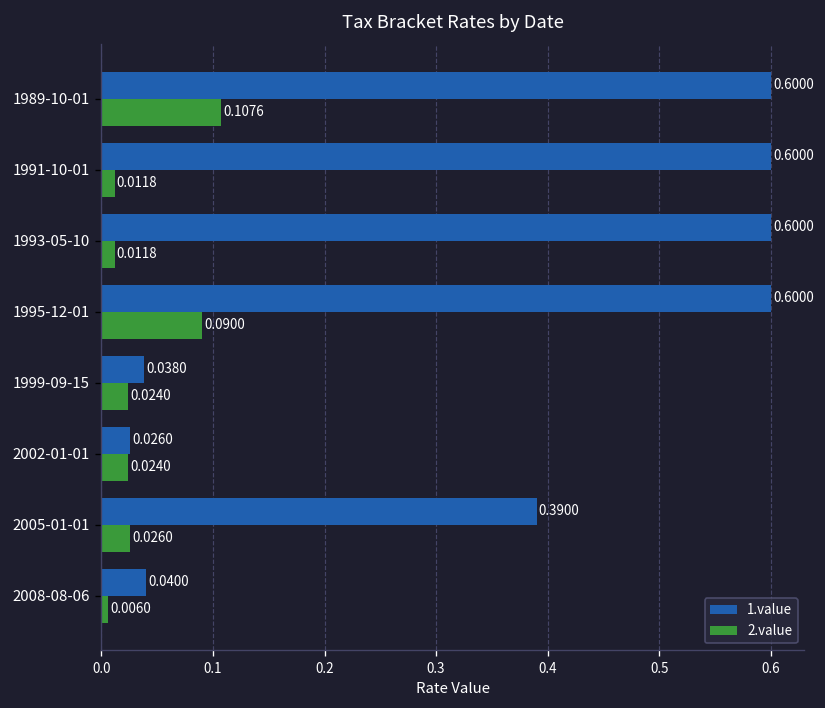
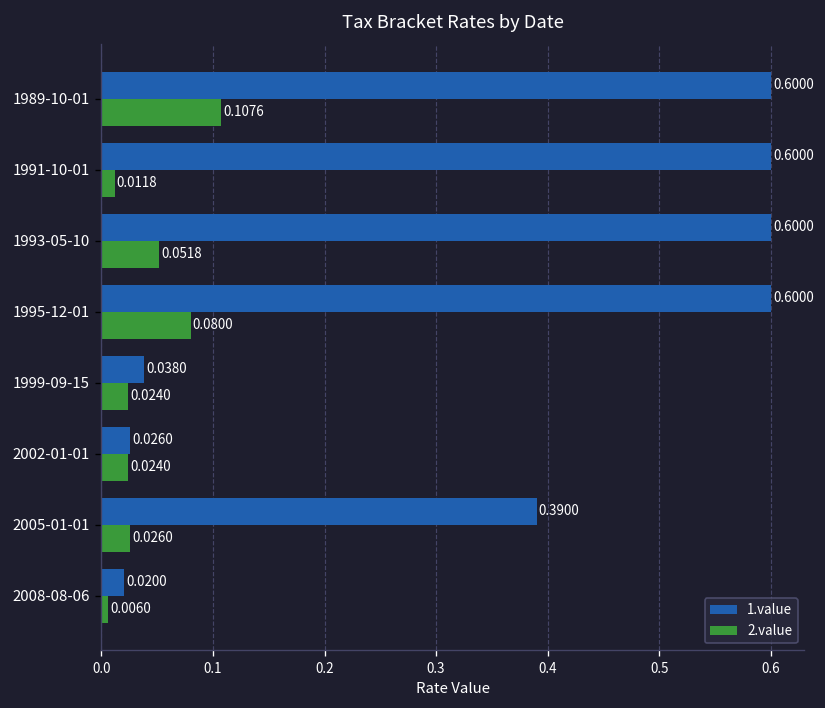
2.value, 1993-05-10: 0.0118 -> 0.0518
2.value, 1995-12-01: 0.0900 -> 0.0800
1.value, 2008-08-06: 0.0400 -> 0.0200
